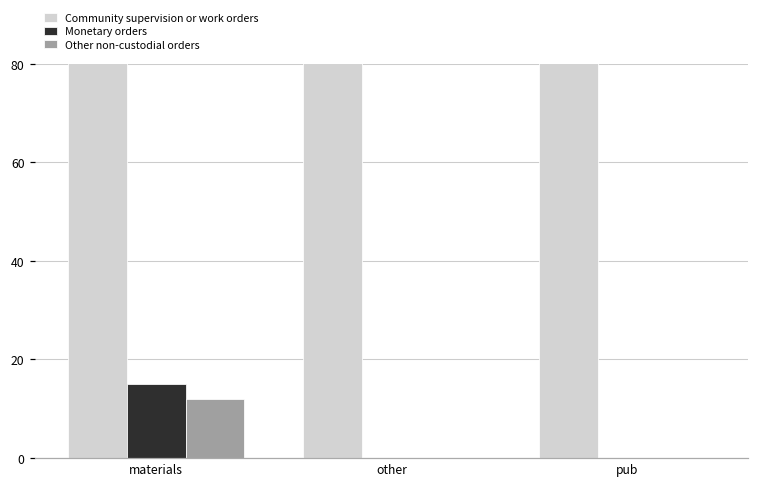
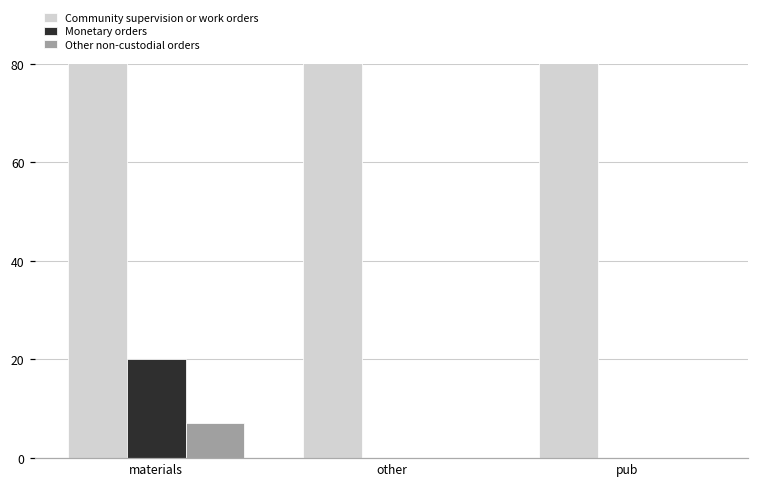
Monetary orders, materials: 15 -> 20
Other non-custodial orders, materials: 12 -> 7
